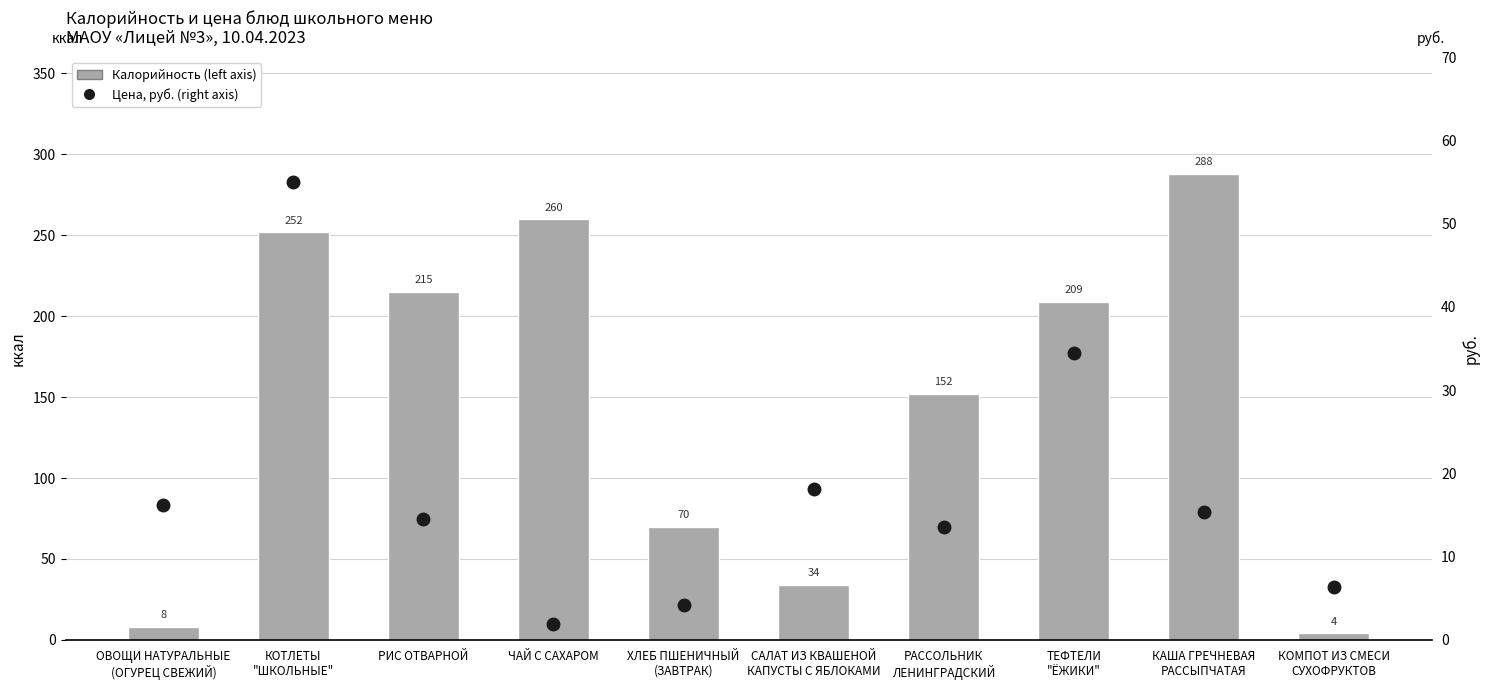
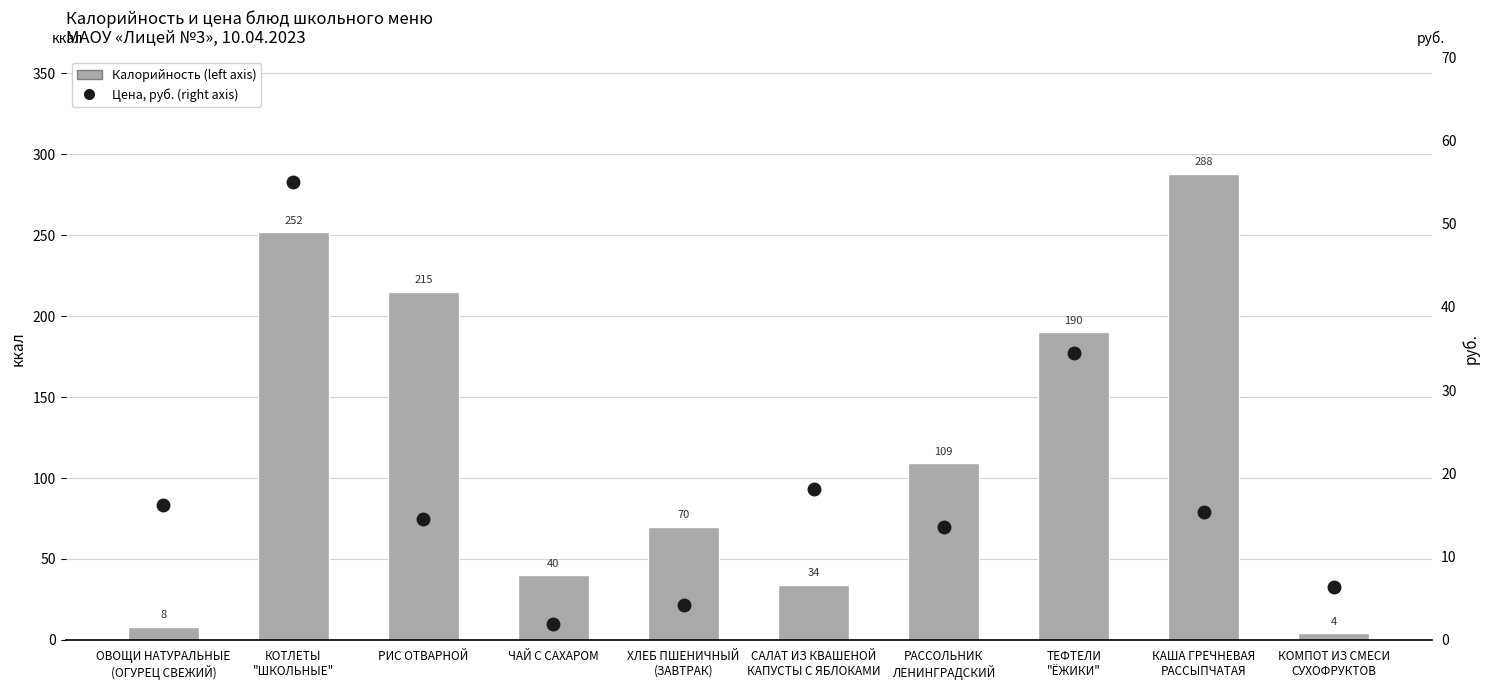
Калорийность (left axis), ЧАЙ С САХАРОМ: 260 -> 40
Калорийность (left axis), РАССОЛЬНИК ЛЕНИНГРАДСКИЙ: 152 -> 109
Калорийность (left axis), ТЕФТЕЛИ "ЁЖИКИ": 209 -> 190
